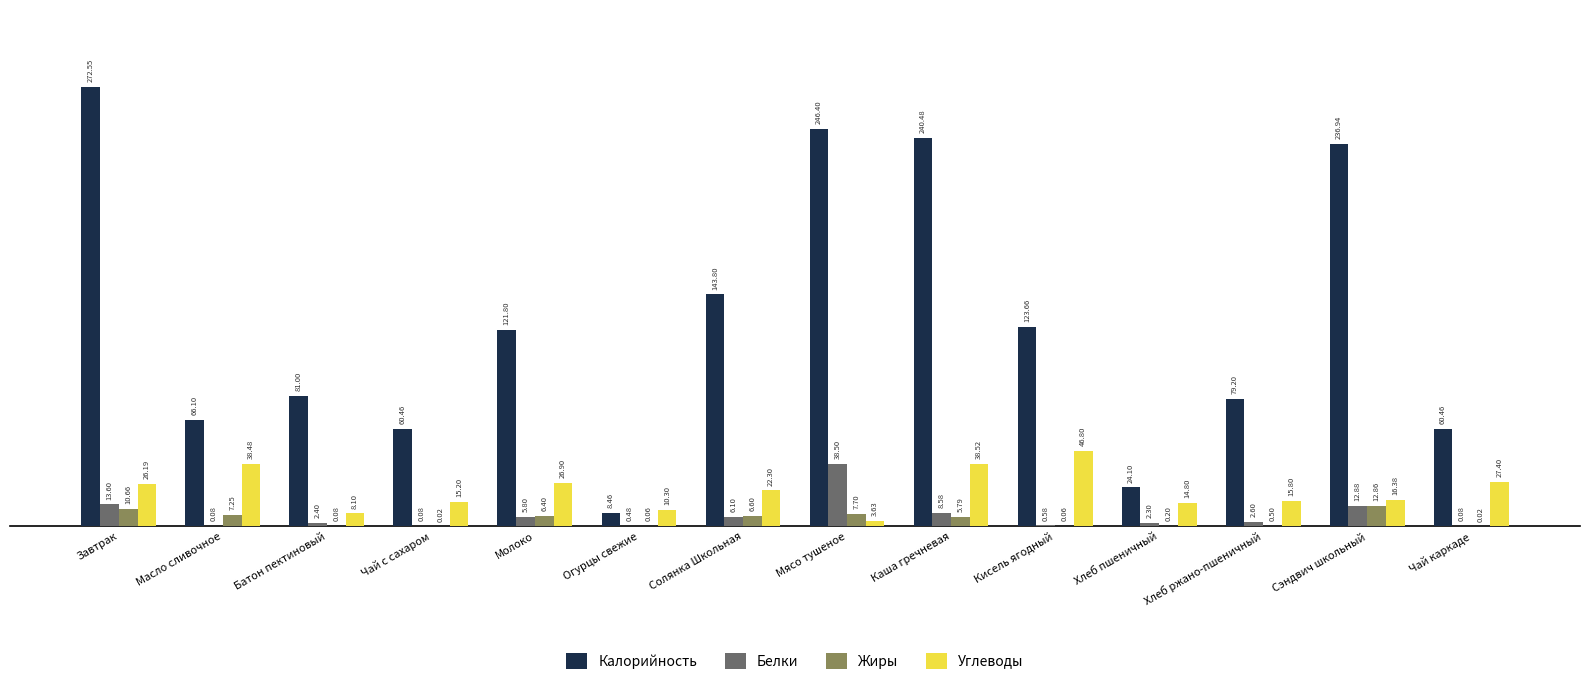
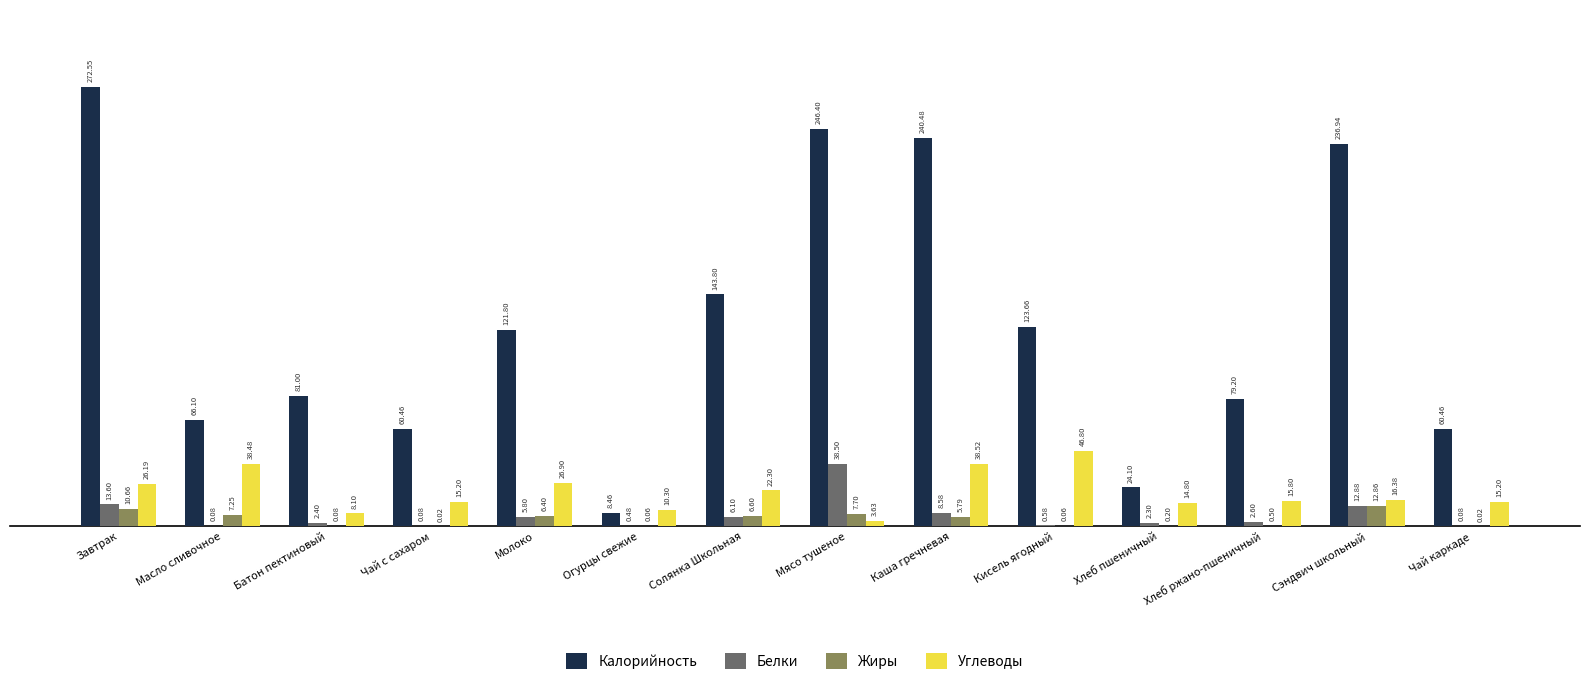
Углеводы, Чай каркаде: 27.40 -> 15.20
